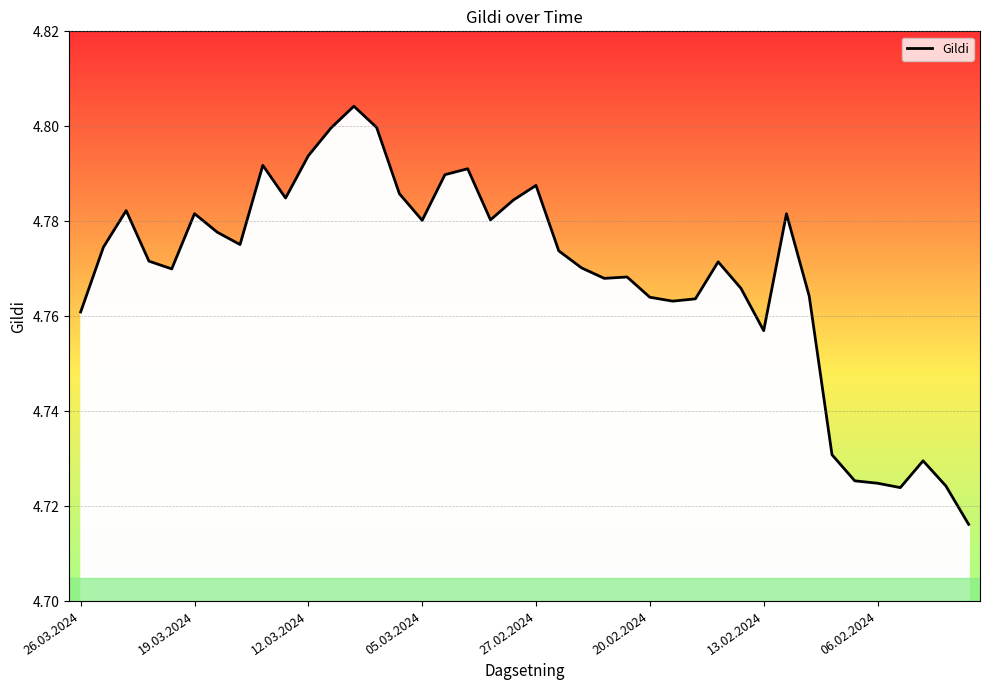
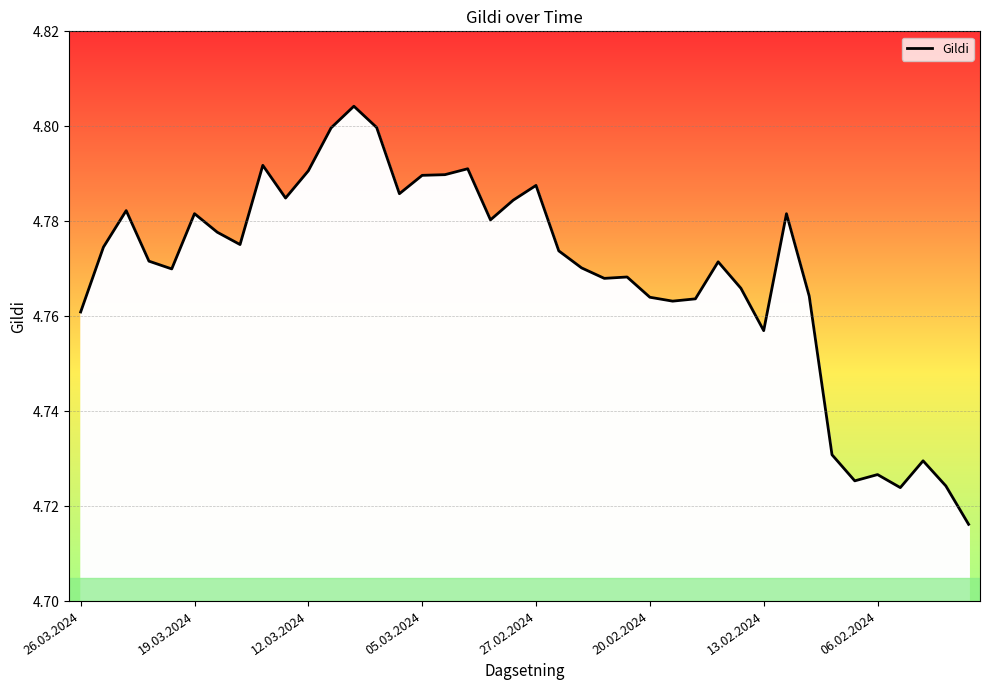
12.03.2024: 4.794 -> 4.791
05.03.2024: 4.780 -> 4.790
06.02.2024: 4.725 -> 4.727
